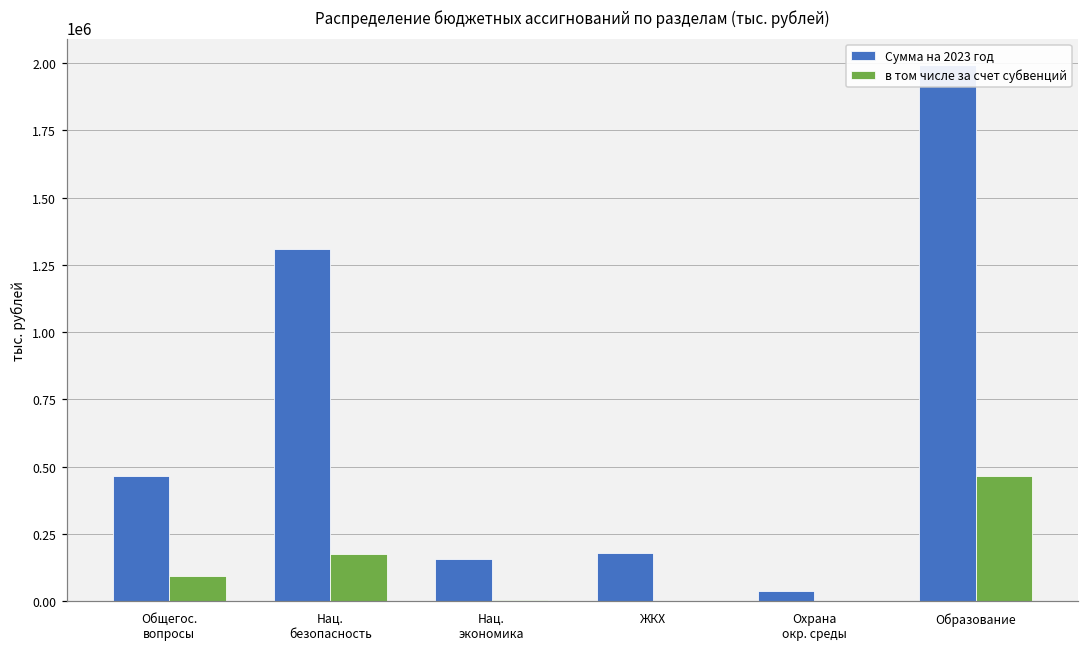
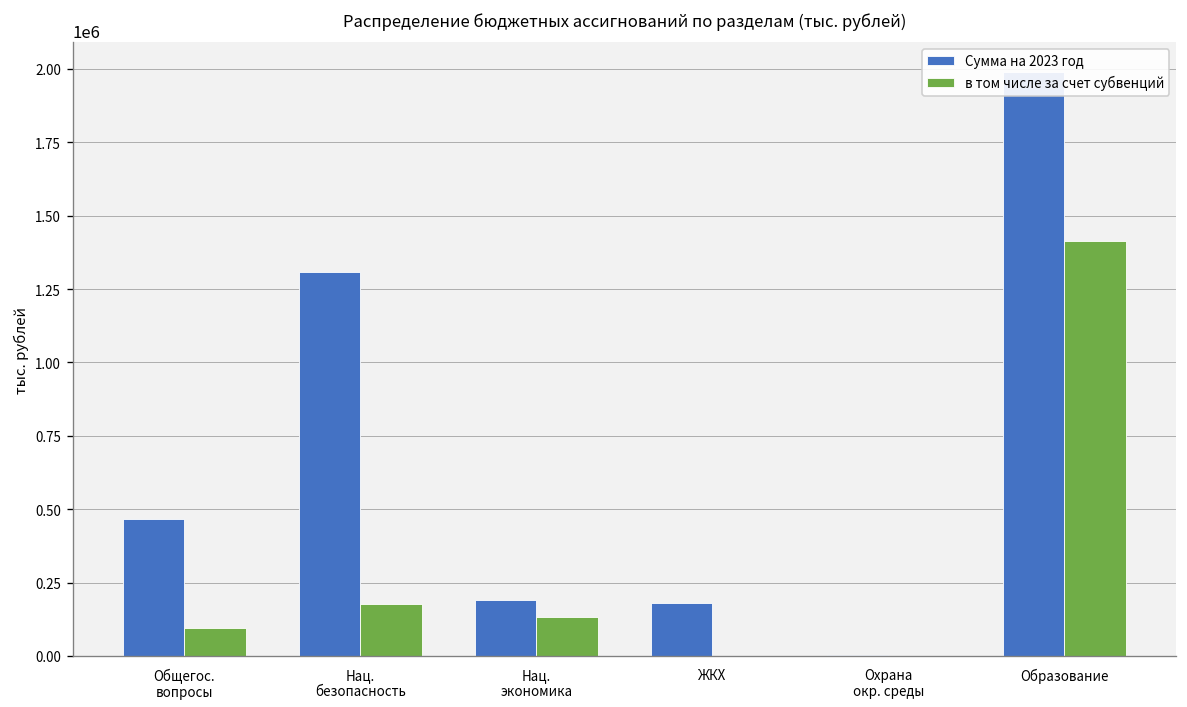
Сумма на 2023 год, Нац. экономика: 160000 -> 190000
в том числе за счет субвенций, Нац. экономика: 0 -> 130000
Сумма на 2023 год, Охрана окр. среды: 40000 -> 0
в том числе за счет субвенций, Образование: 460000 -> 1410000
